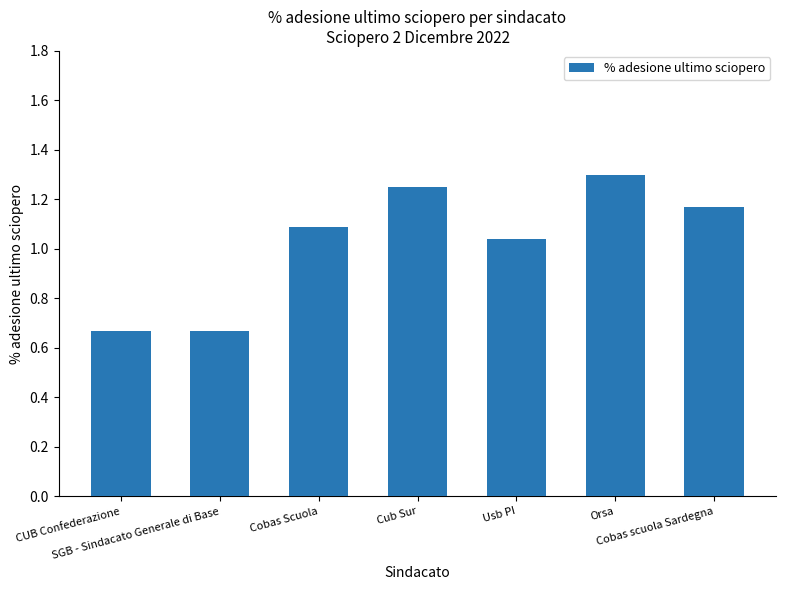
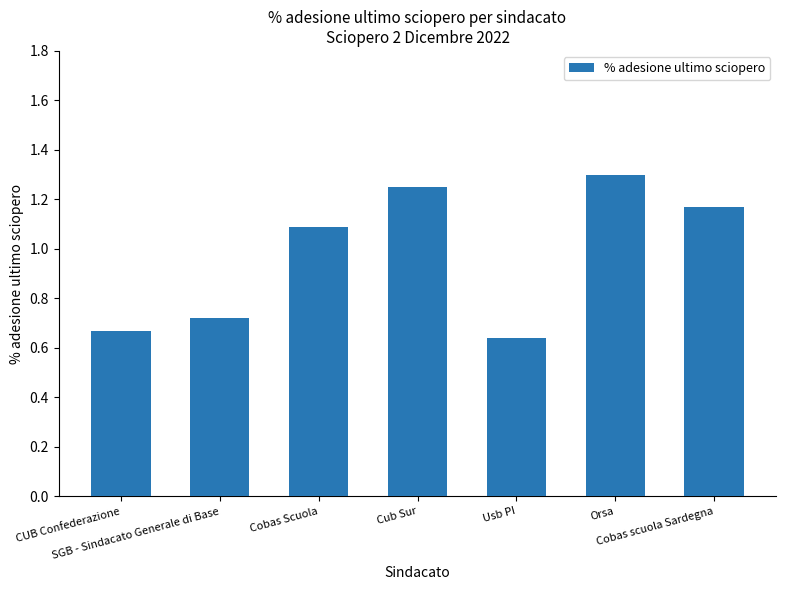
SGB - Sindacato Generale di Base: 0.67 -> 0.72
Usb PI: 1.04 -> 0.64
